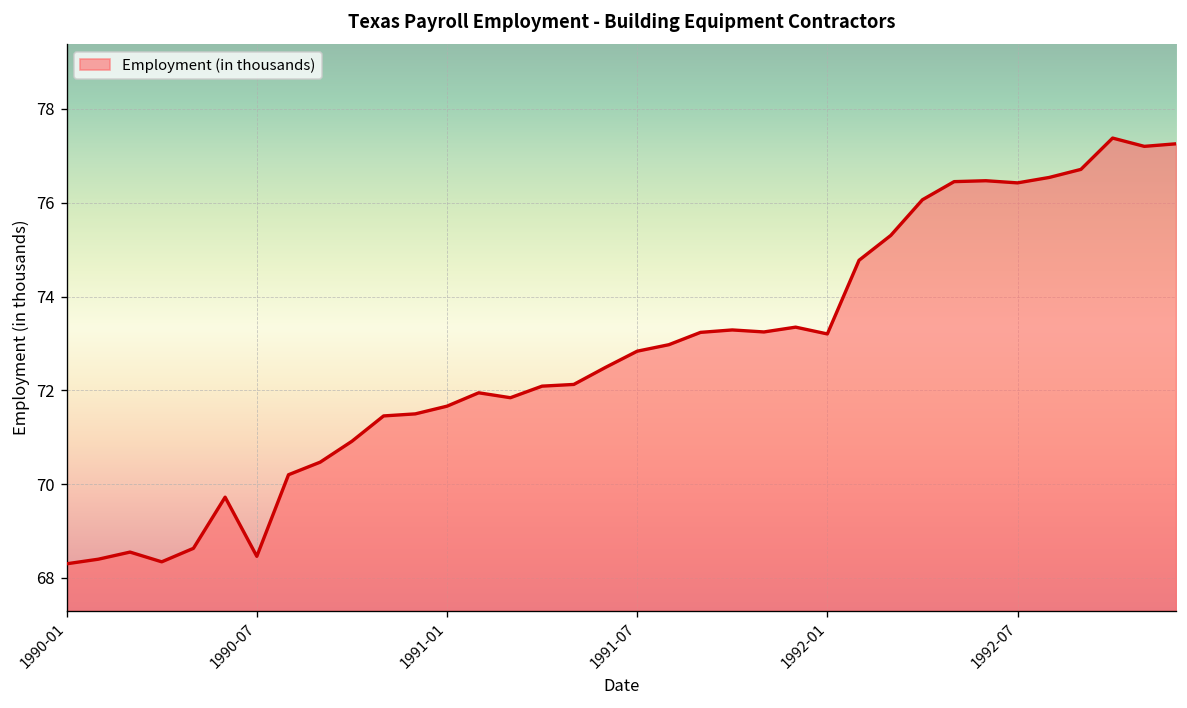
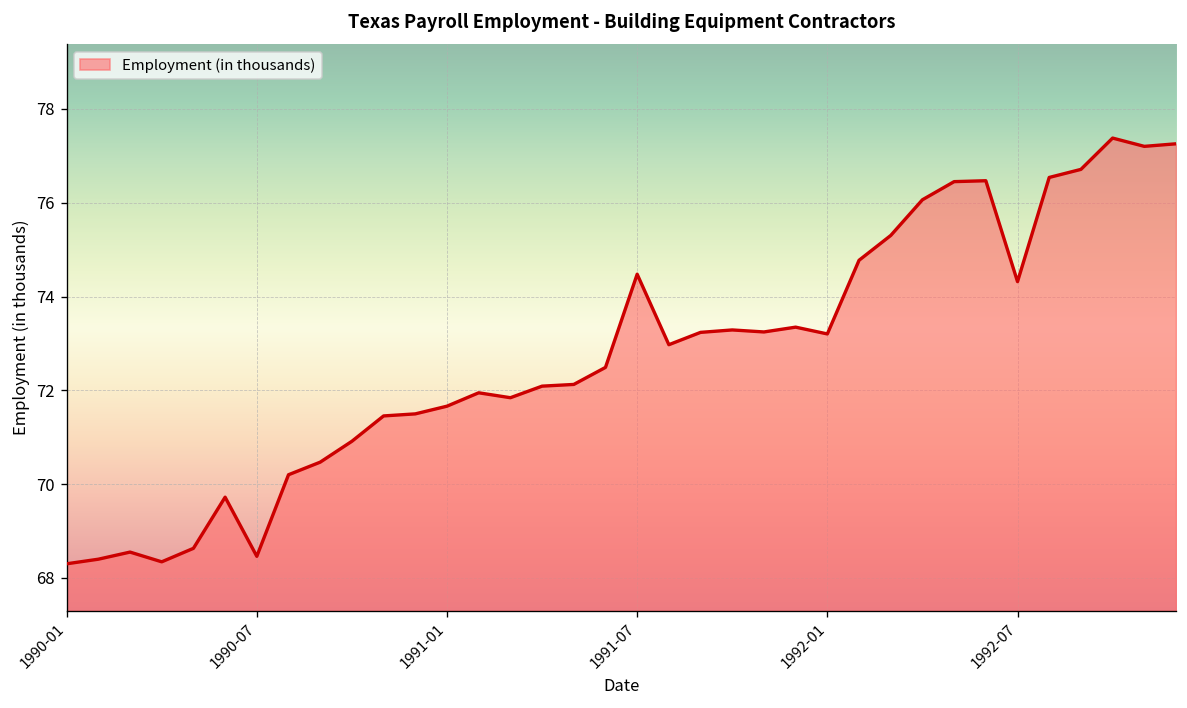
1991-07: 72.8 -> 74.5
1992-07: 76.4 -> 74.3
